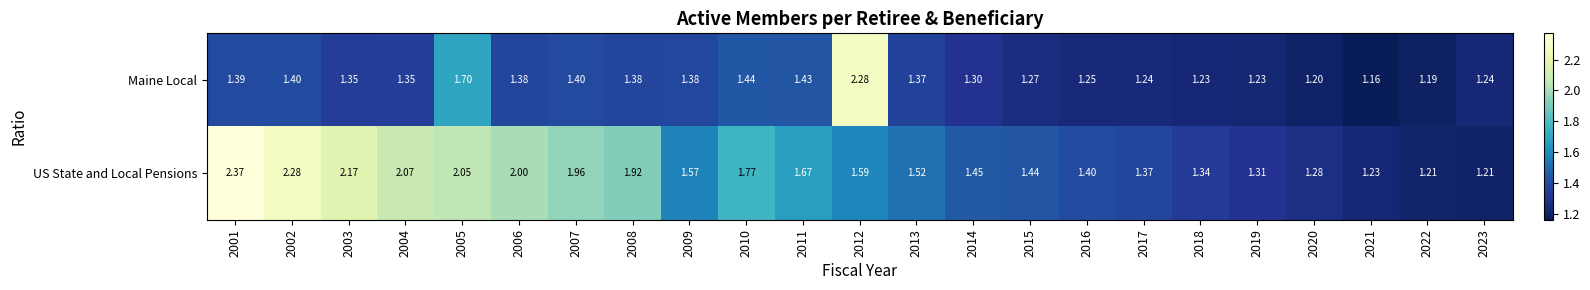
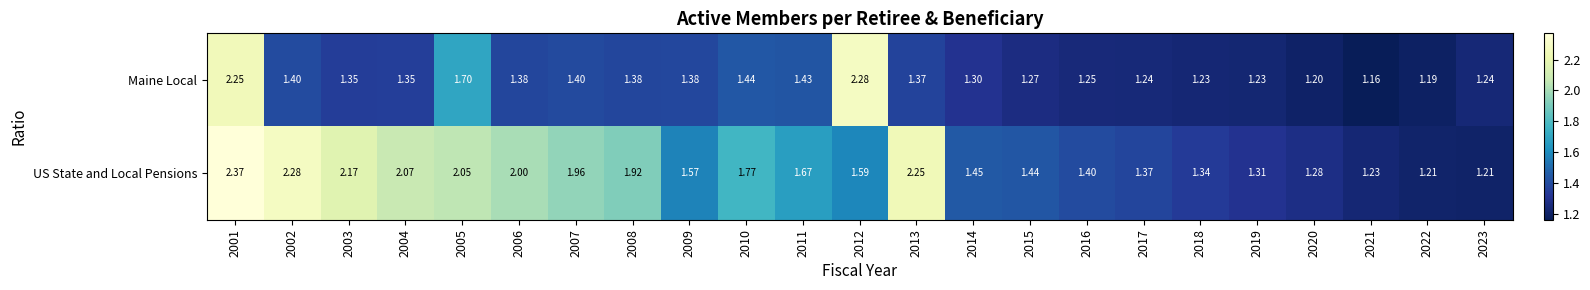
Maine Local, 2001: 1.39 -> 2.25
US State and Local Pensions, 2013: 1.52 -> 2.25
